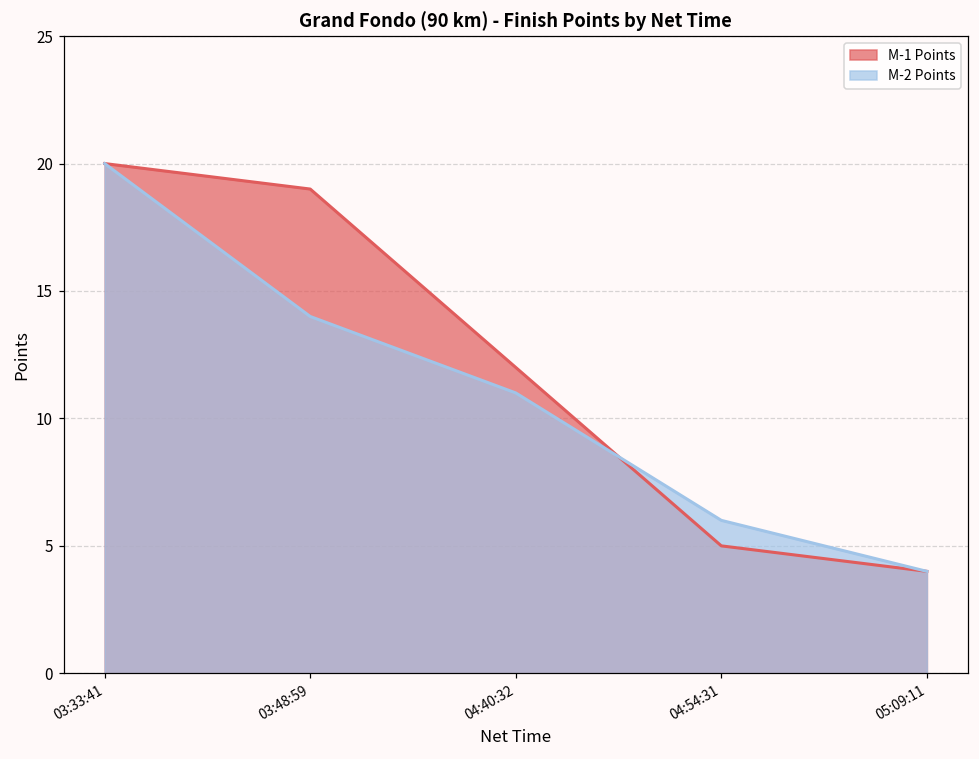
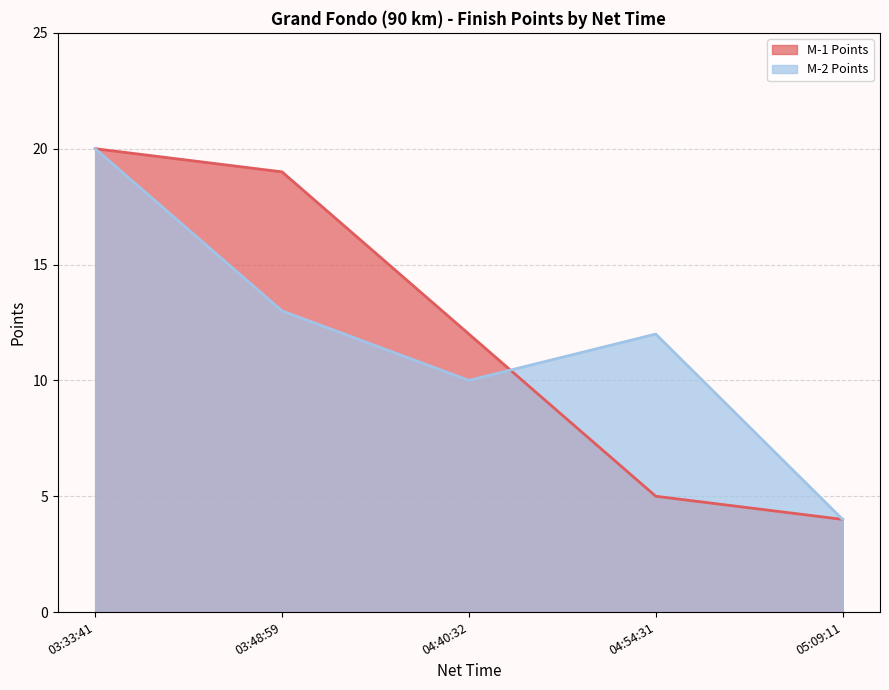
M-2 Points, 03:48:59: 14 -> 13
M-2 Points, 04:40:32: 11 -> 10
M-2 Points, 04:54:31: 6 -> 12
